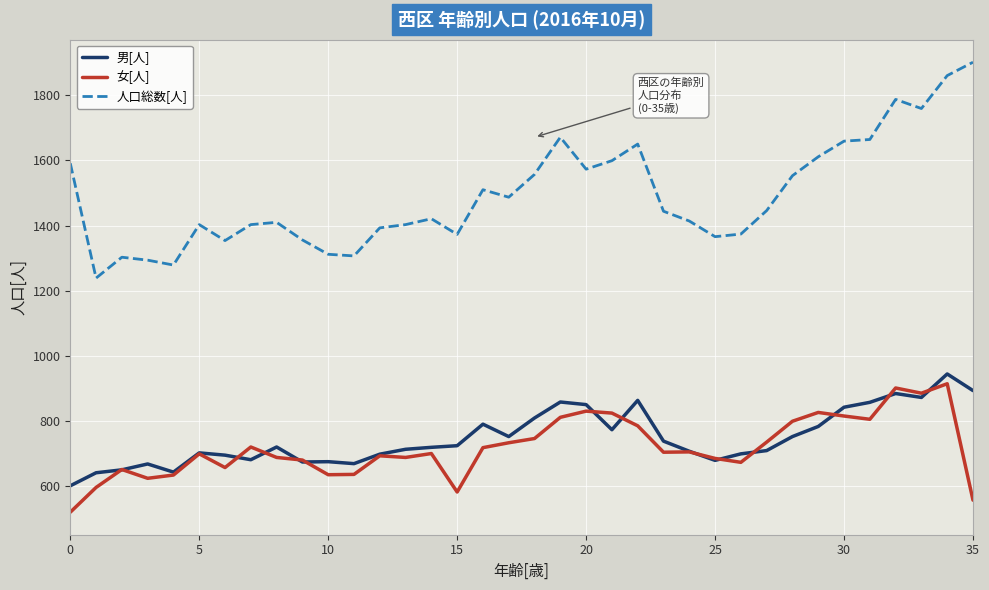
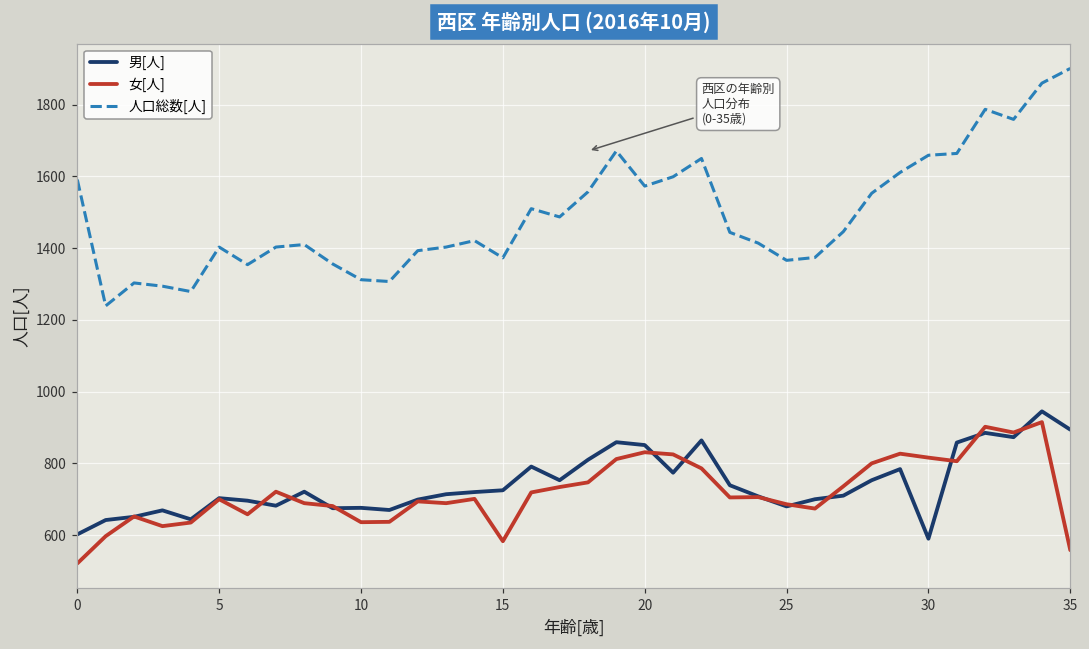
男[人], 30: 840 -> 590
